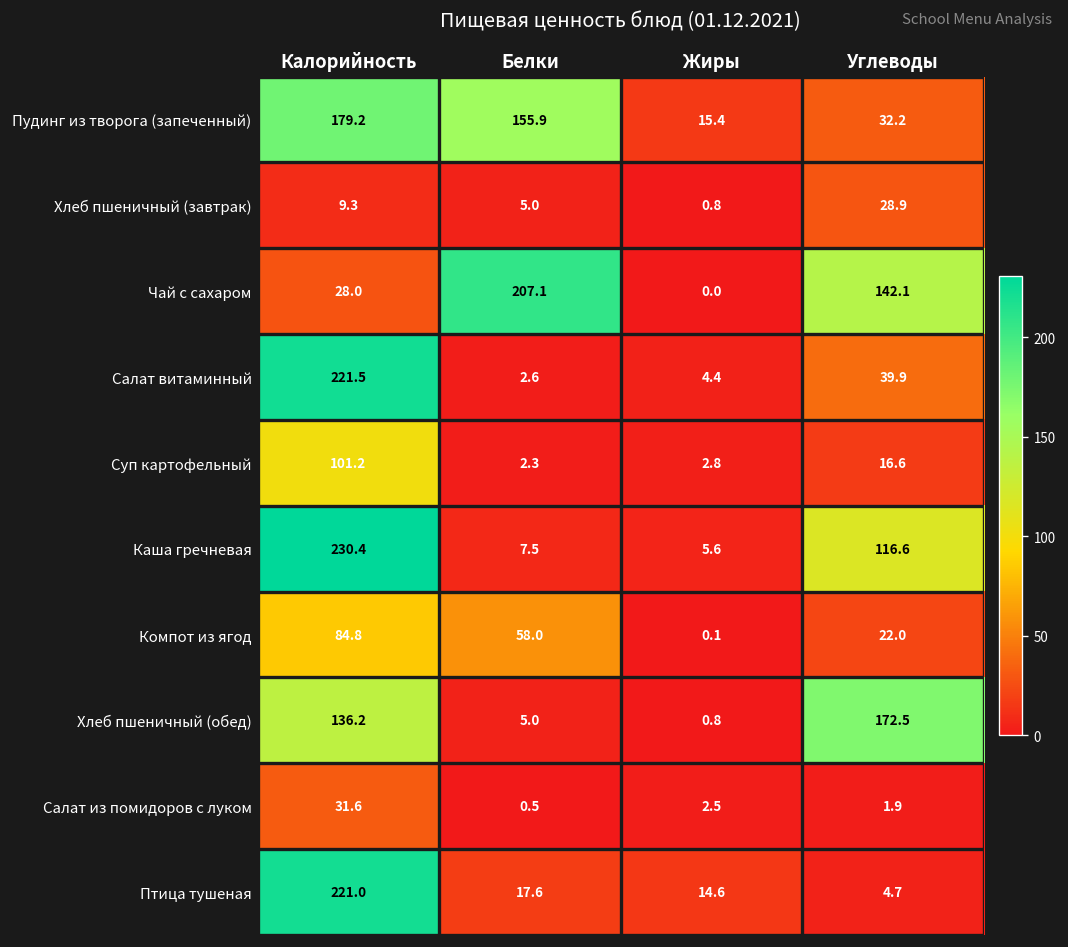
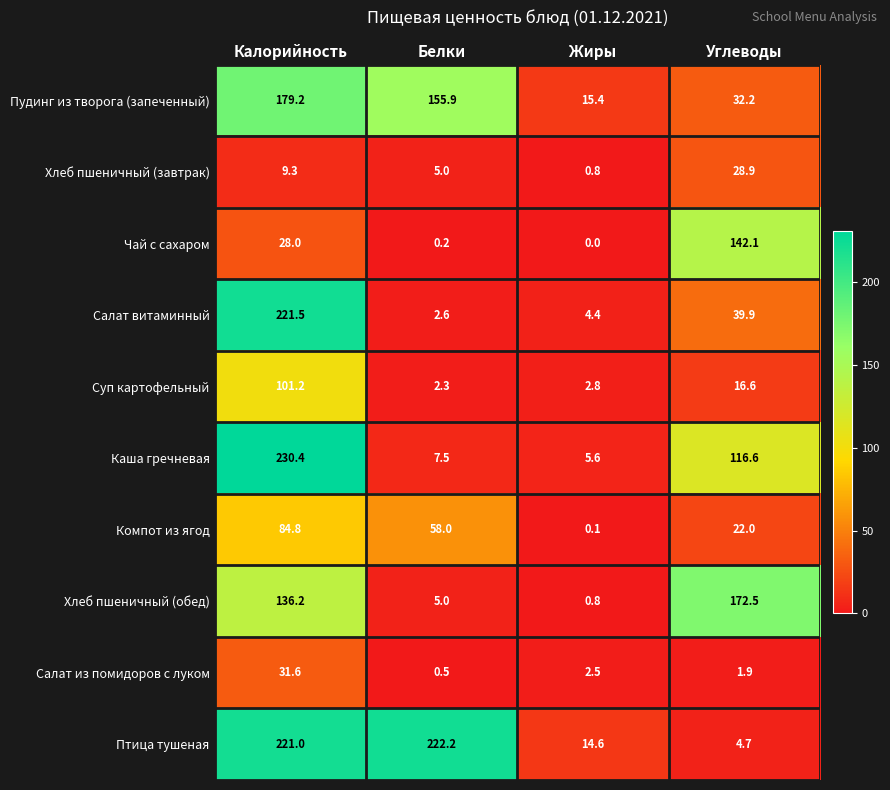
Чай с сахаром, Белки: 207.1 -> 0.2
Птица тушеная, Белки: 17.6 -> 222.2
